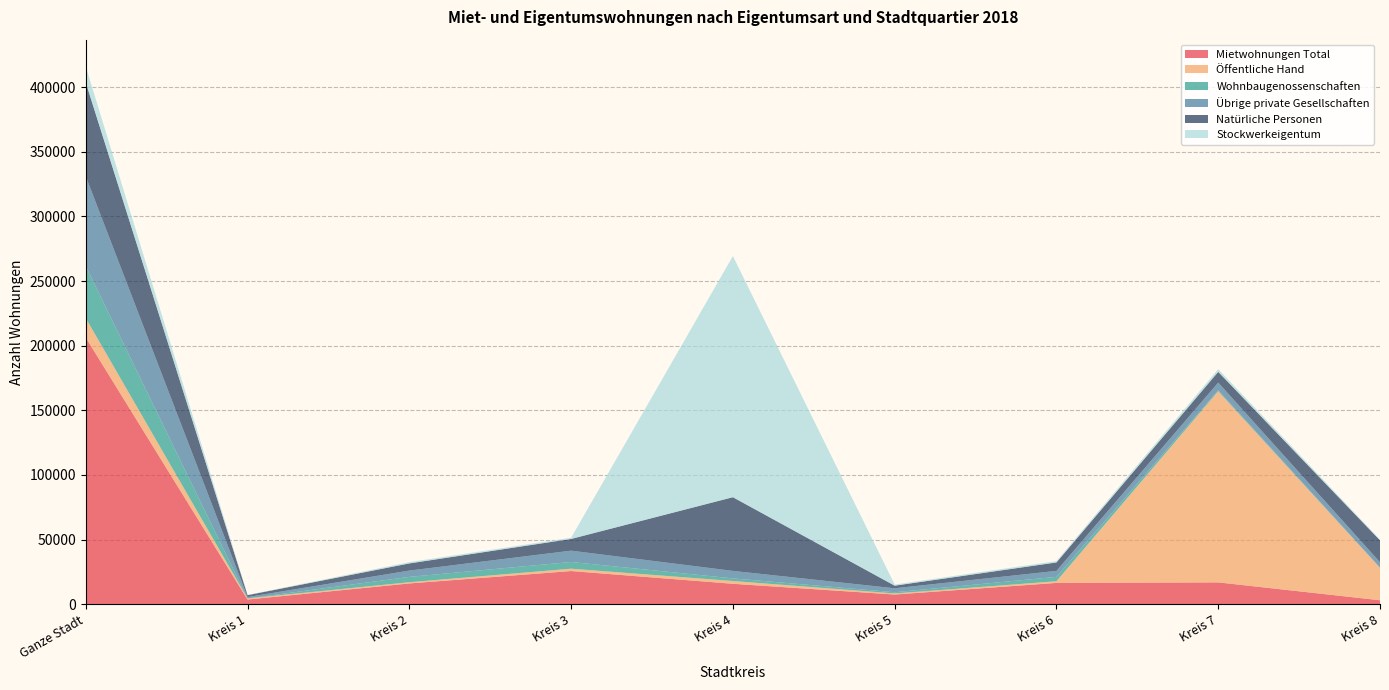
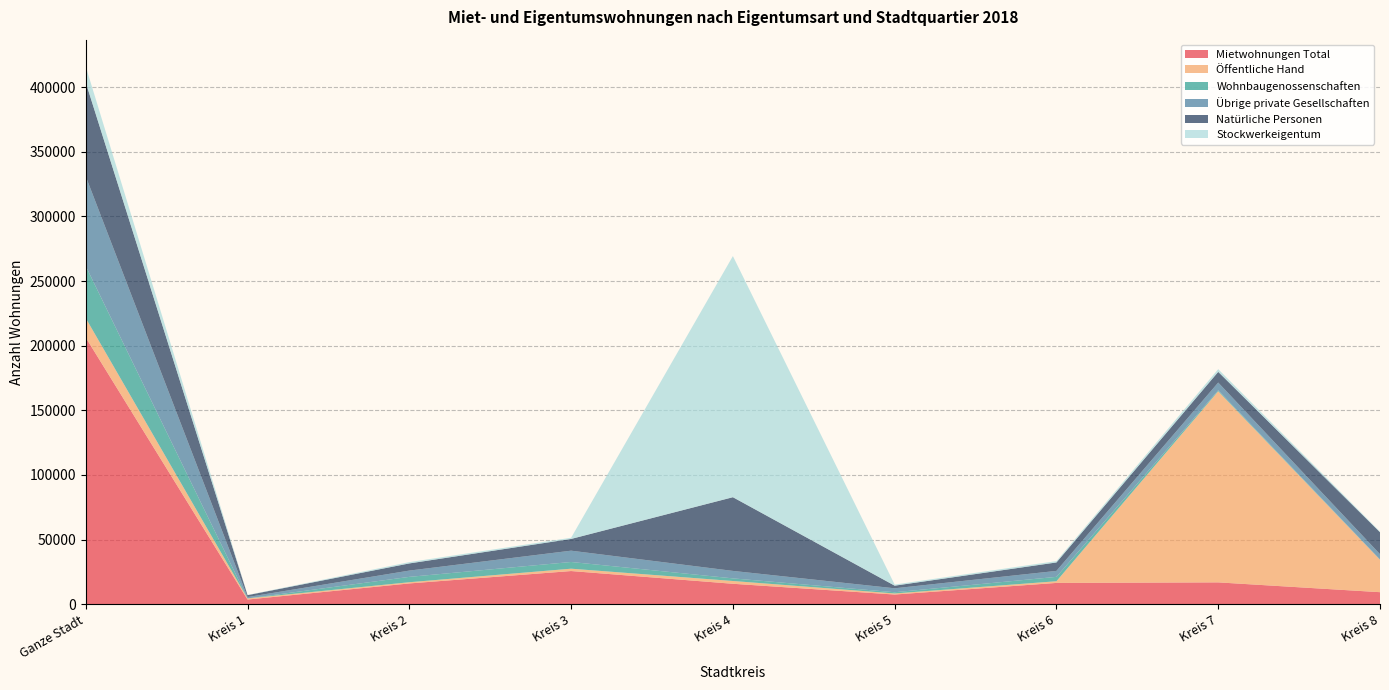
Mietwohnungen Total, Kreis 8: 3000 -> 9000
